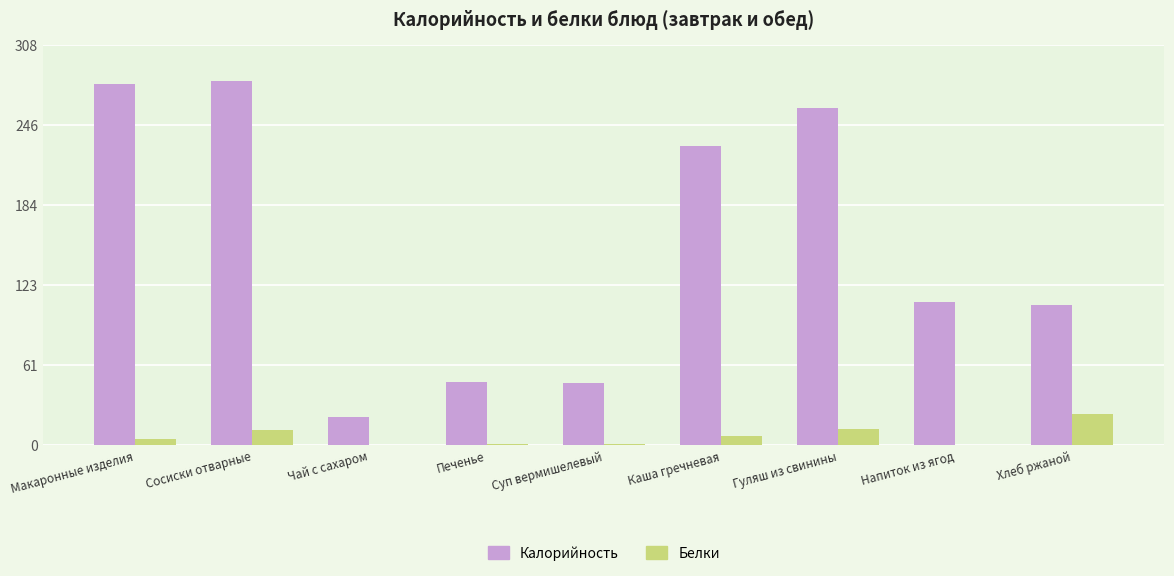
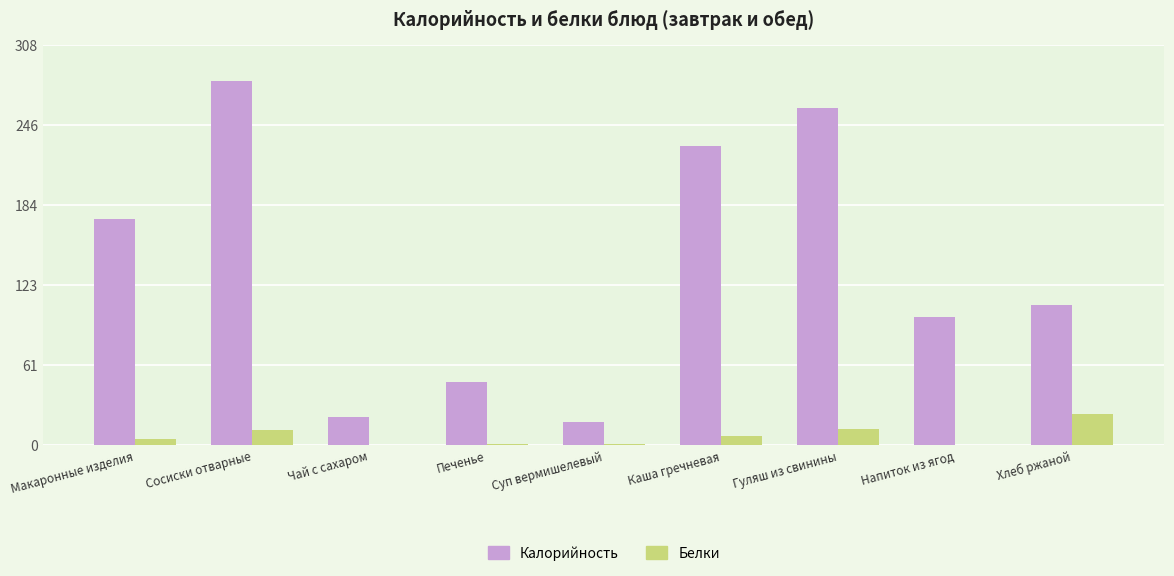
Калорийность, Макаронные изделия: 278 -> 174
Калорийность, Суп вермишелевый: 48 -> 18
Калорийность, Напиток из ягод: 110 -> 99
